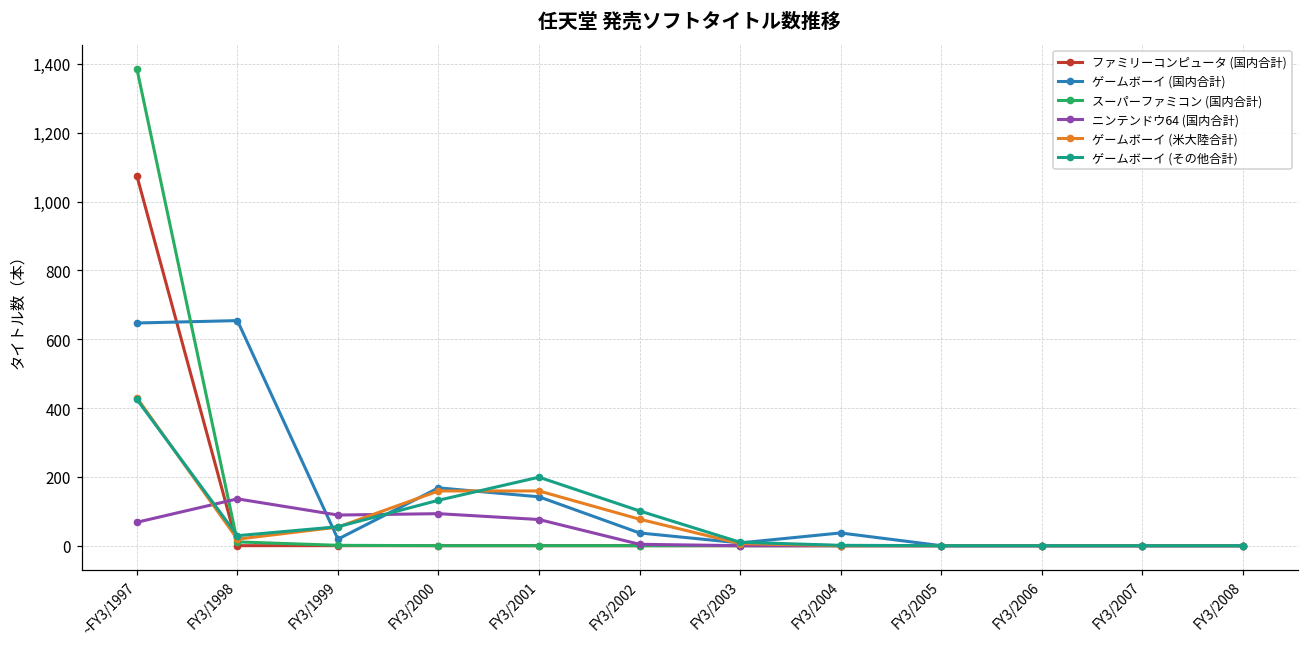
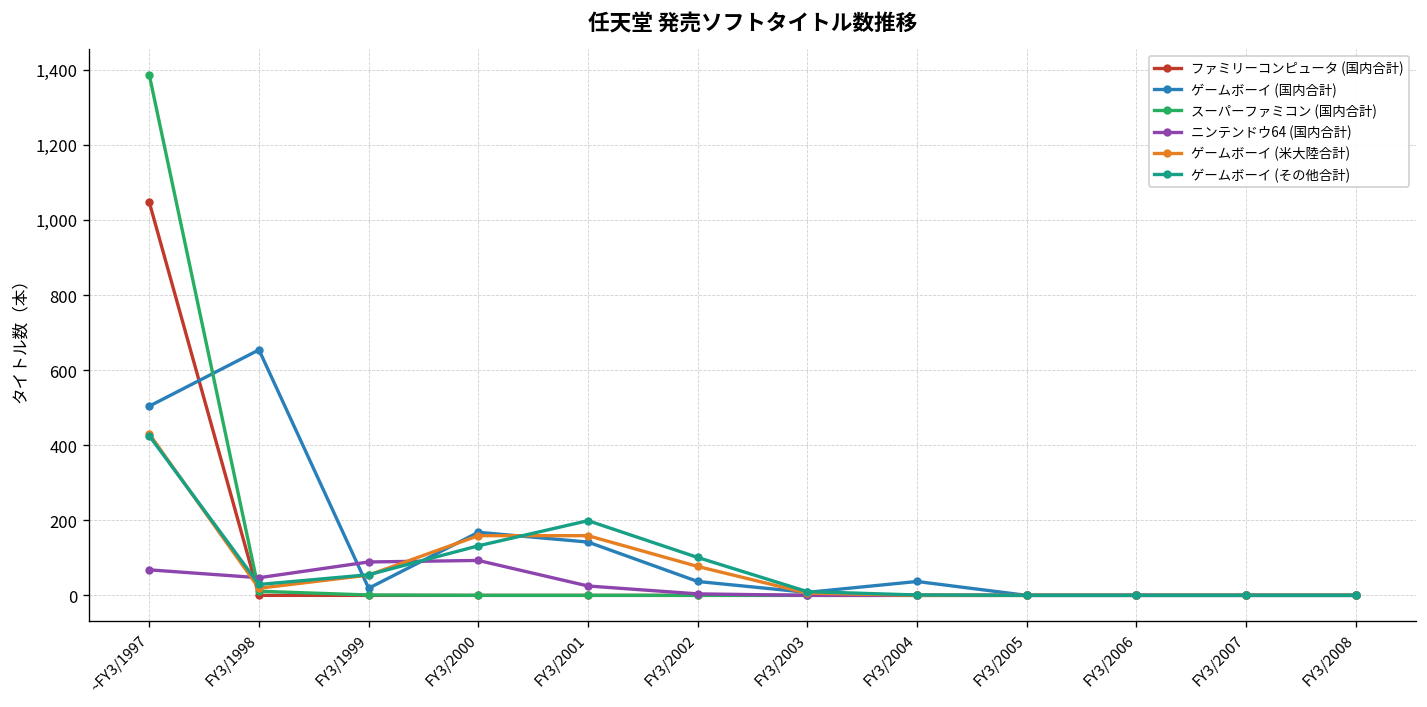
ファミリーコンピュータ (国内合計), ~FY3/1997: 1,080 -> 1,050
ゲームボーイ (国内合計), ~FY3/1997: 650 -> 500
ニンテンドウ64 (国内合計), FY3/1998: 140 -> 50
ニンテンドウ64 (国内合計), FY3/2001: 80 -> 30
